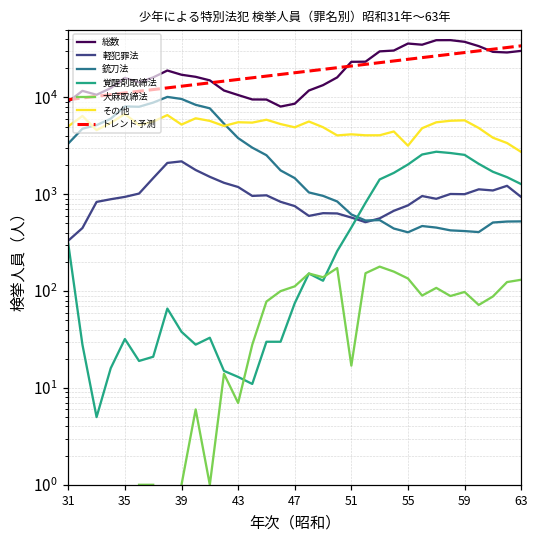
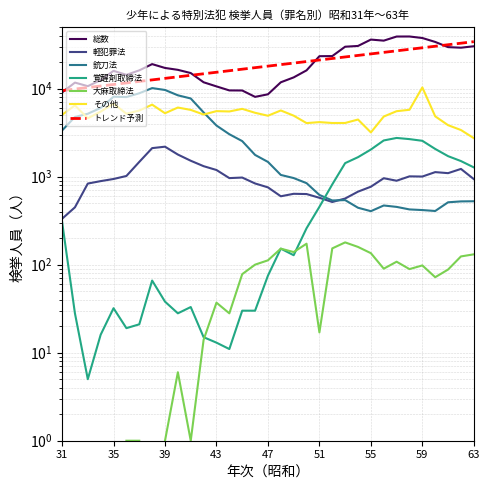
大麻取締法, 43: 7 -> 37
その他, 59: 6000 -> 10000
